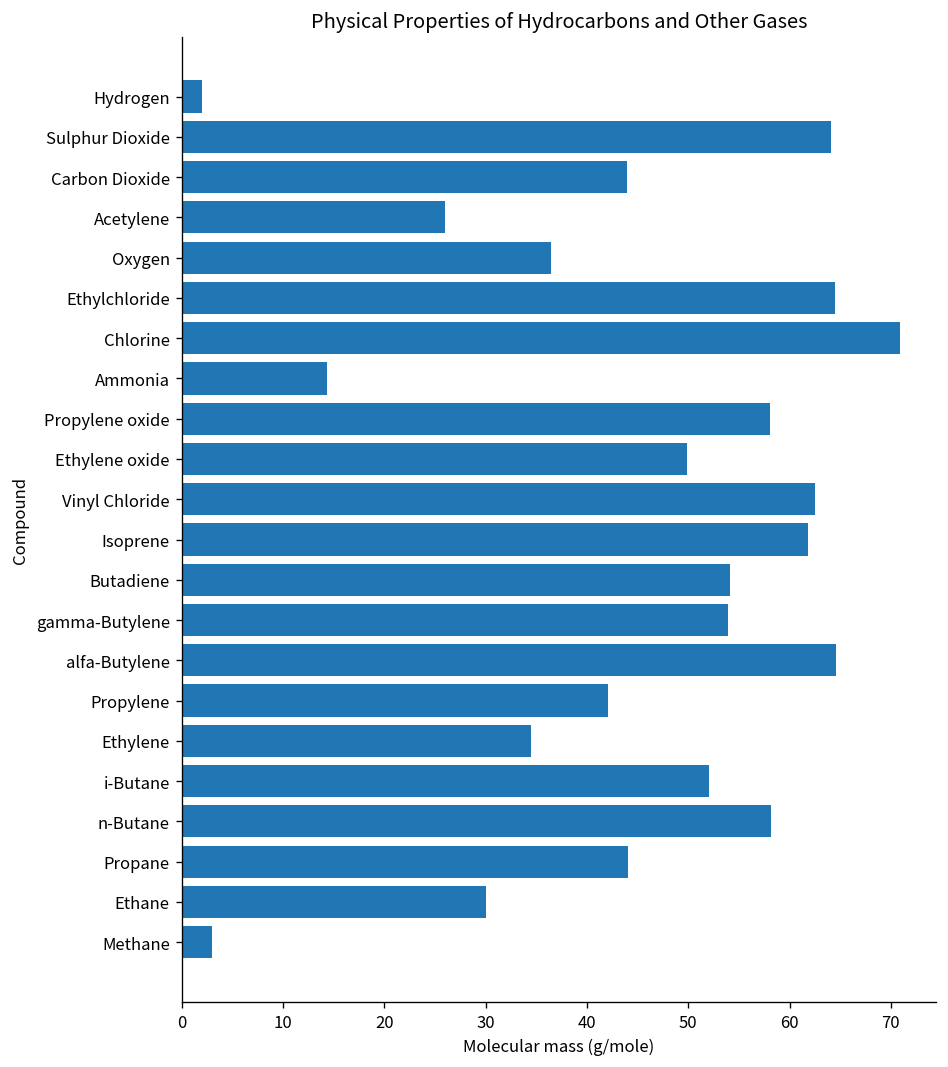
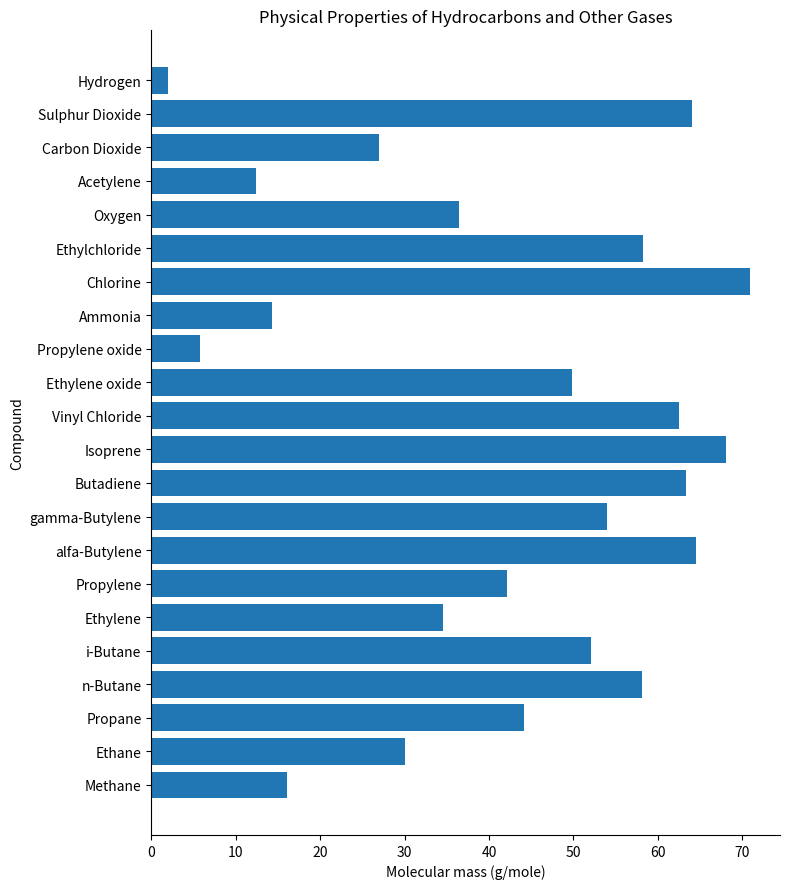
Carbon Dioxide: 44 -> 27
Acetylene: 26 -> 12
Ethylchloride: 65 -> 58
Propylene oxide: 58 -> 6
Isoprene: 62 -> 68
Butadiene: 54 -> 63
Methane: 3 -> 16
